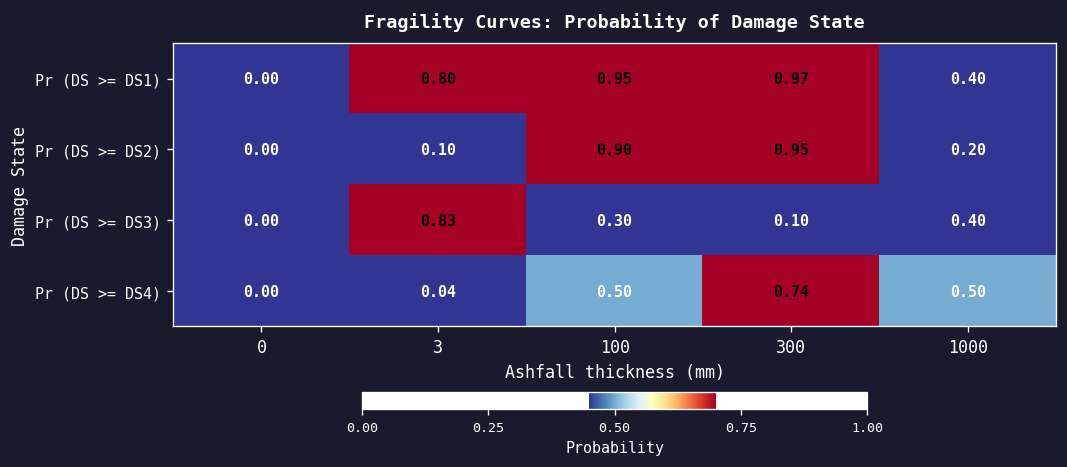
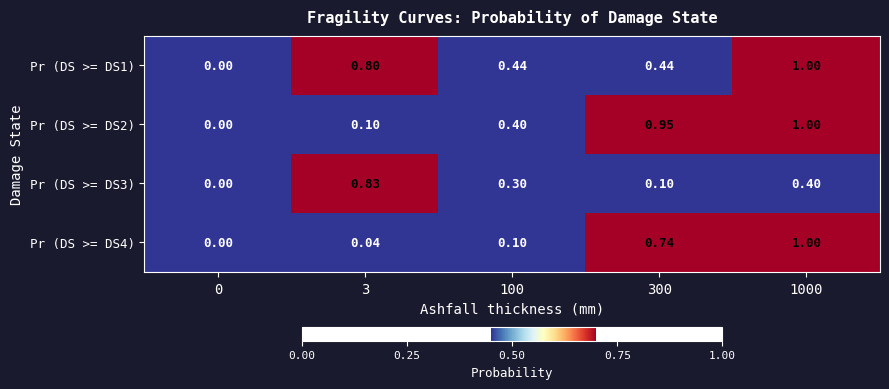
Pr (DS >= DS1), 100: 0.95 -> 0.44
Pr (DS >= DS1), 300: 0.97 -> 0.44
Pr (DS >= DS1), 1000: 0.40 -> 1.00
Pr (DS >= DS2), 100: 0.90 -> 0.40
Pr (DS >= DS2), 1000: 0.20 -> 1.00
Pr (DS >= DS4), 100: 0.50 -> 0.10
Pr (DS >= DS4), 1000: 0.50 -> 1.00
